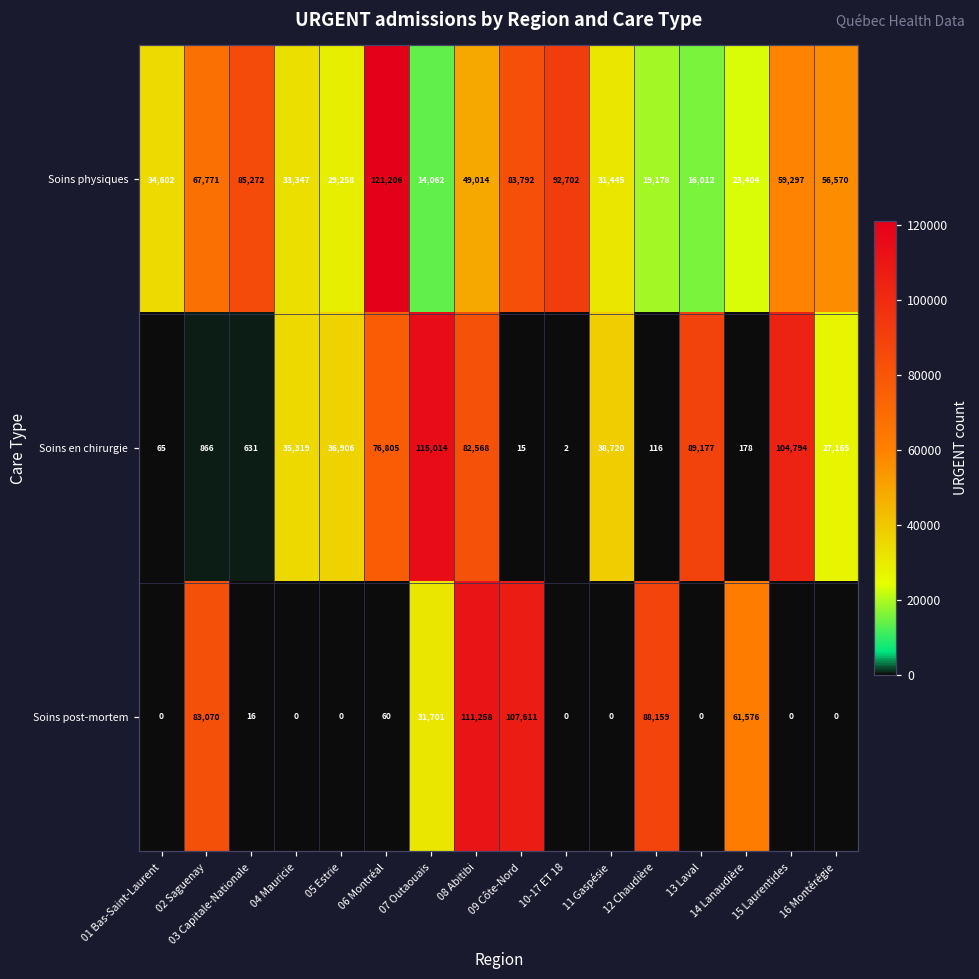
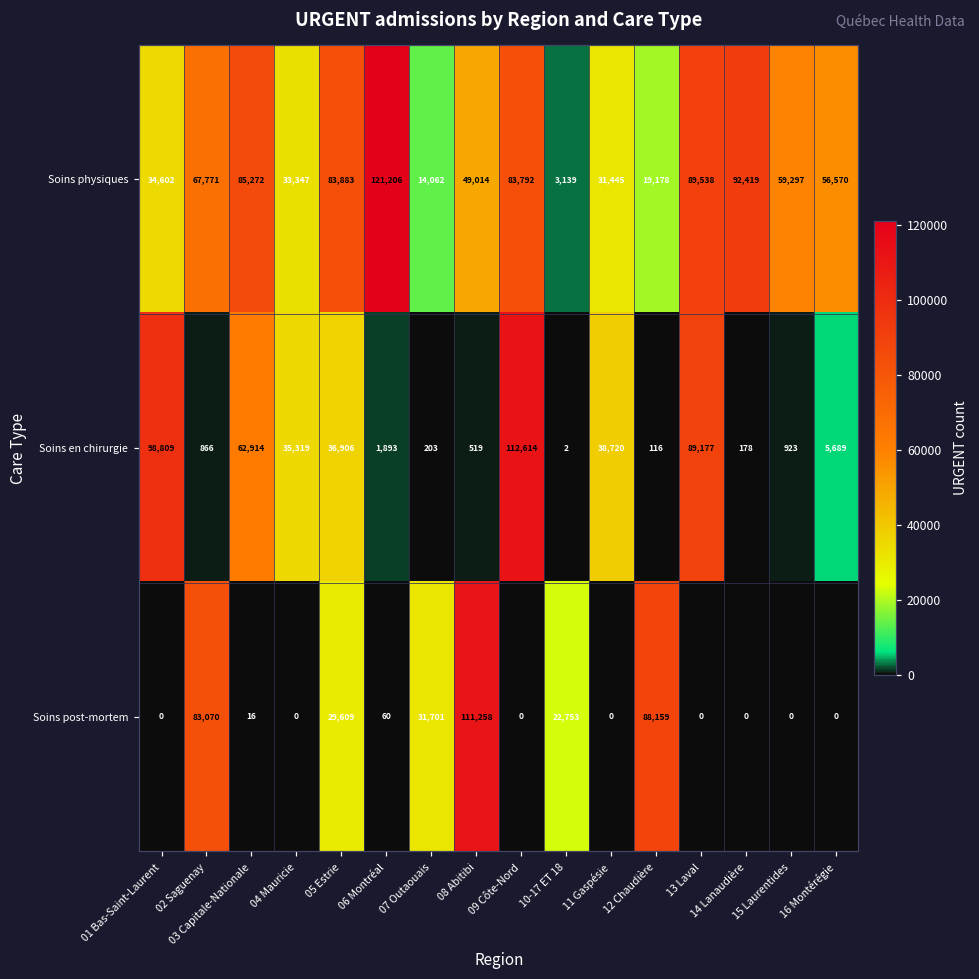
Soins physiques, 05 Estrie: 29,258 -> 83,883
Soins physiques, 10-17 ET 18: 92,702 -> 3,139
Soins physiques, 13 Laval: 16,012 -> 89,538
Soins physiques, 14 Lanaudière: 23,404 -> 92,419
Soins en chirurgie, 01 Bas-Saint-Laurent: 65 -> 98,809
Soins en chirurgie, 03 Capitale-Nationale: 631 -> 62,914
Soins en chirurgie, 06 Montréal: 76,805 -> 1,893
Soins en chirurgie, 07 Outaouais: 115,014 -> 203
Soins en chirurgie, 08 Abitibi: 82,568 -> 519
Soins en chirurgie, 09 Côte-Nord: 15 -> 112,614
Soins en chirurgie, 15 Laurentides: 104,794 -> 923
Soins en chirurgie, 16 Montérégie: 27,165 -> 5,689
Soins post-mortem, 05 Estrie: 0 -> 29,609
Soins post-mortem, 09 Côte-Nord: 107,611 -> 0
Soins post-mortem, 10-17 ET 18: 0 -> 22,753
Soins post-mortem, 14 Lanaudière: 61,576 -> 0
